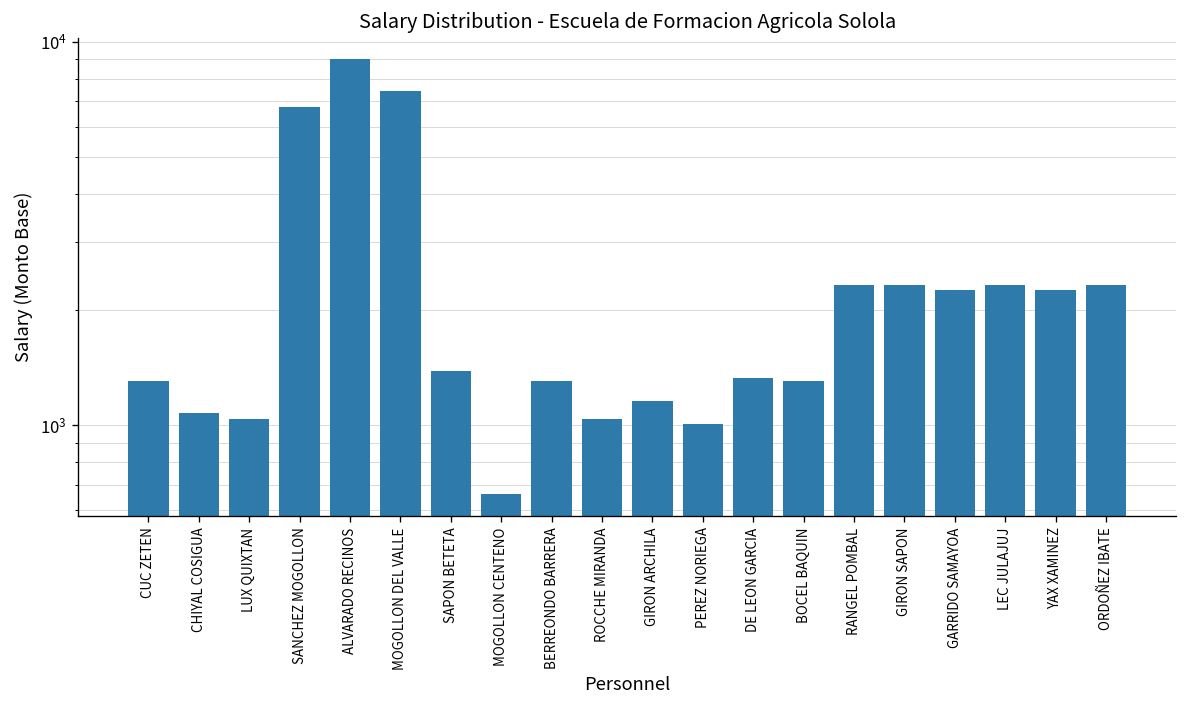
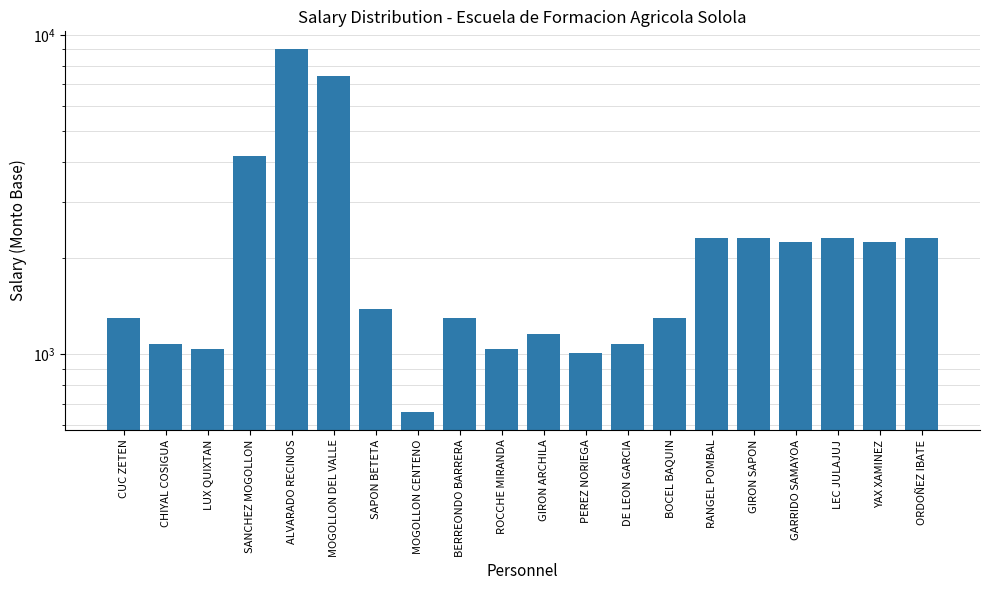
SANCHEZ MOGOLLON: 6800 -> 4200
DE LEON GARCIA: 1330 -> 1070
